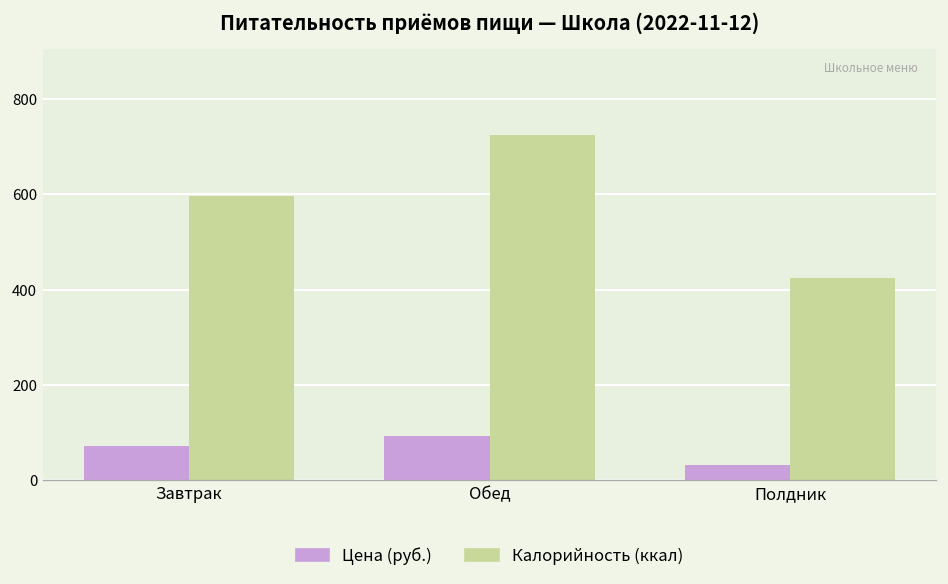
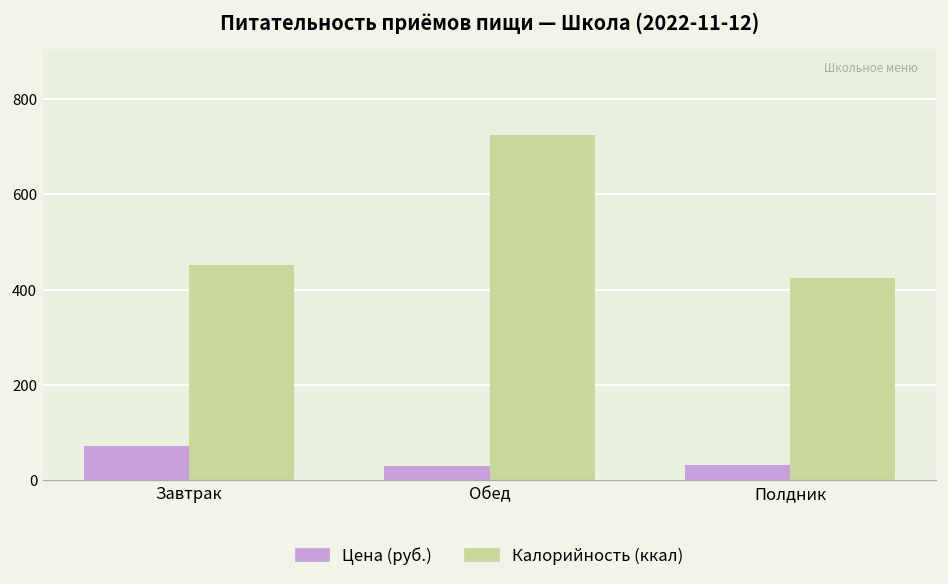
Калорийность (ккал), Завтрак: 600 -> 450
Цена (руб.), Обед: 90 -> 30
